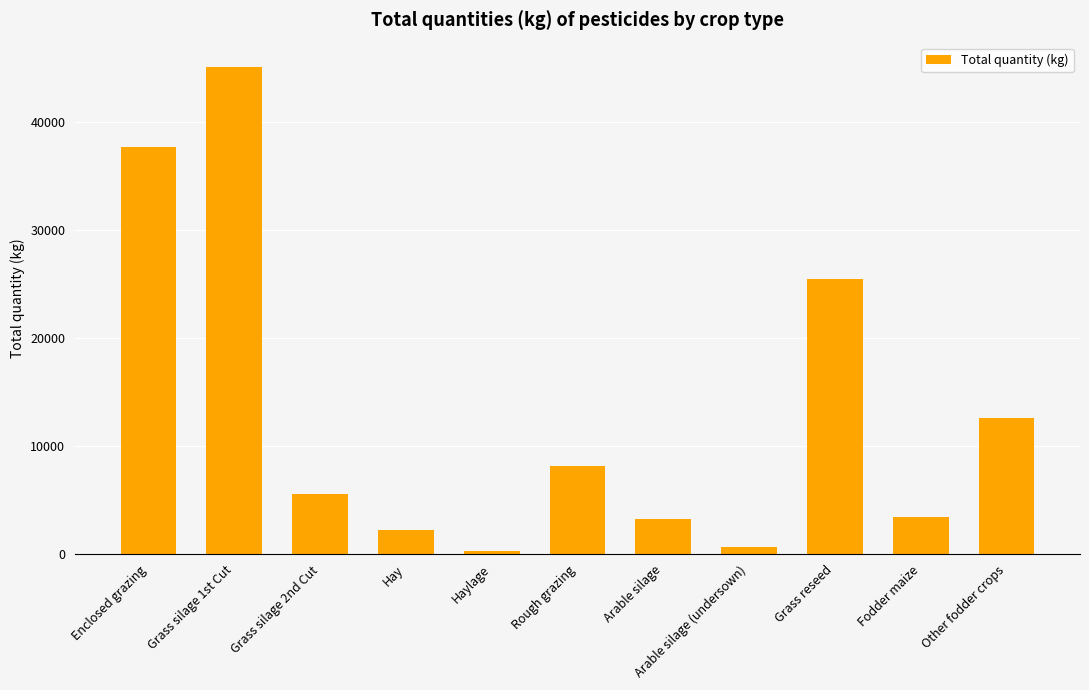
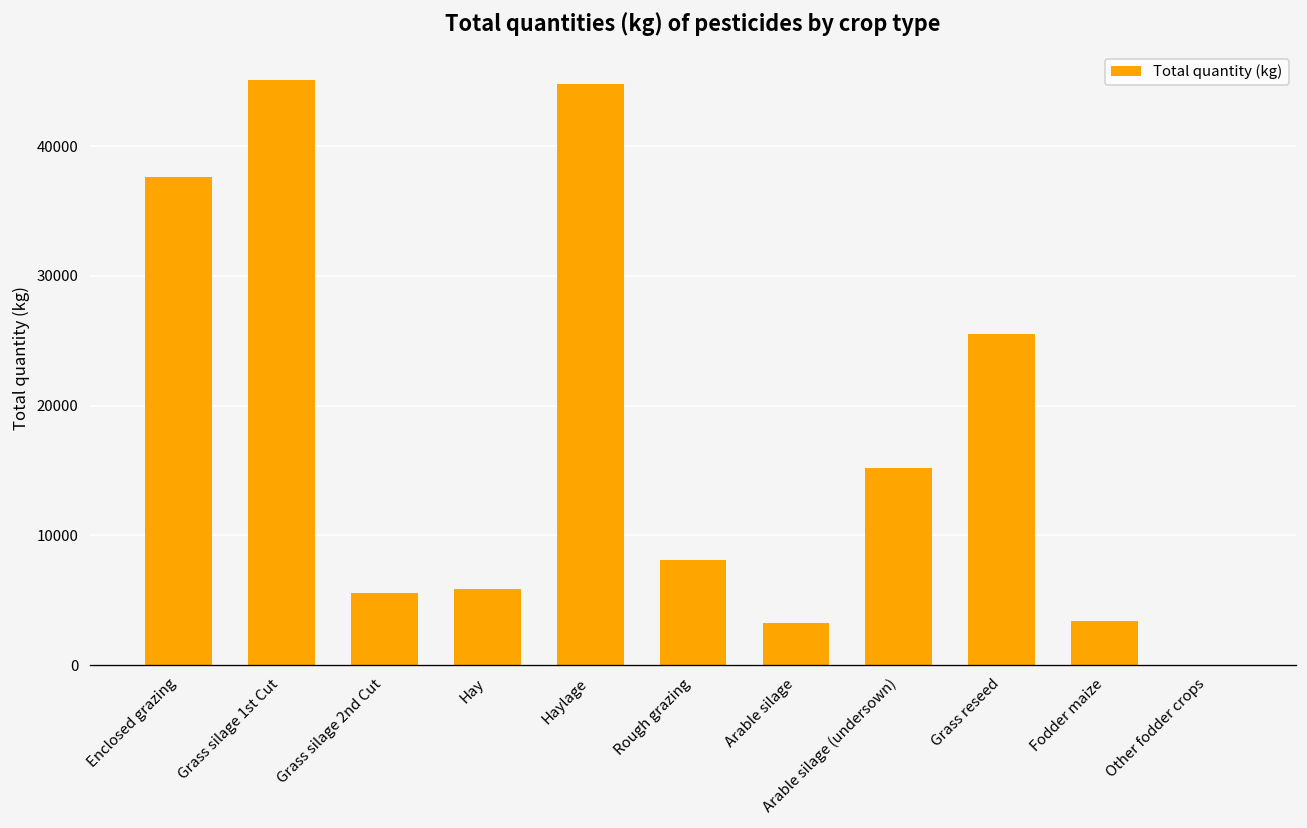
Hay: 2200 -> 5900
Haylage: 300 -> 44800
Arable silage (undersown): 700 -> 15200
Other fodder crops: 12600 -> 0
